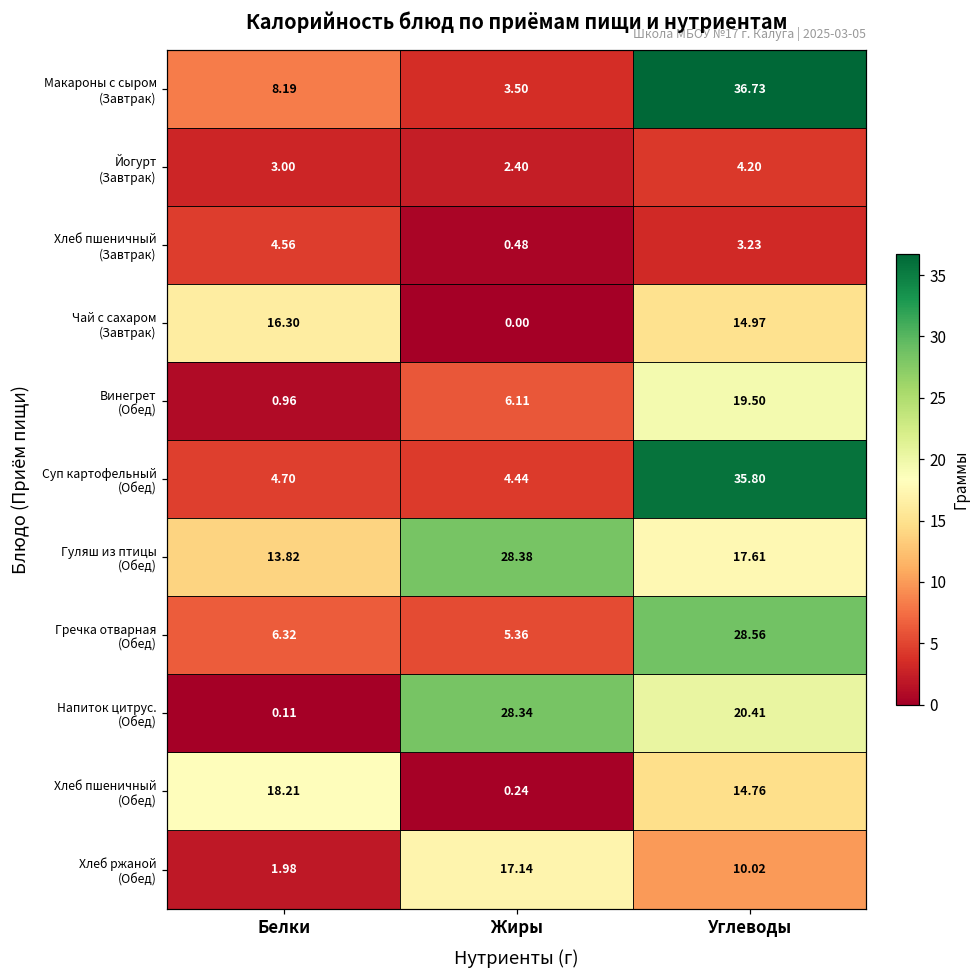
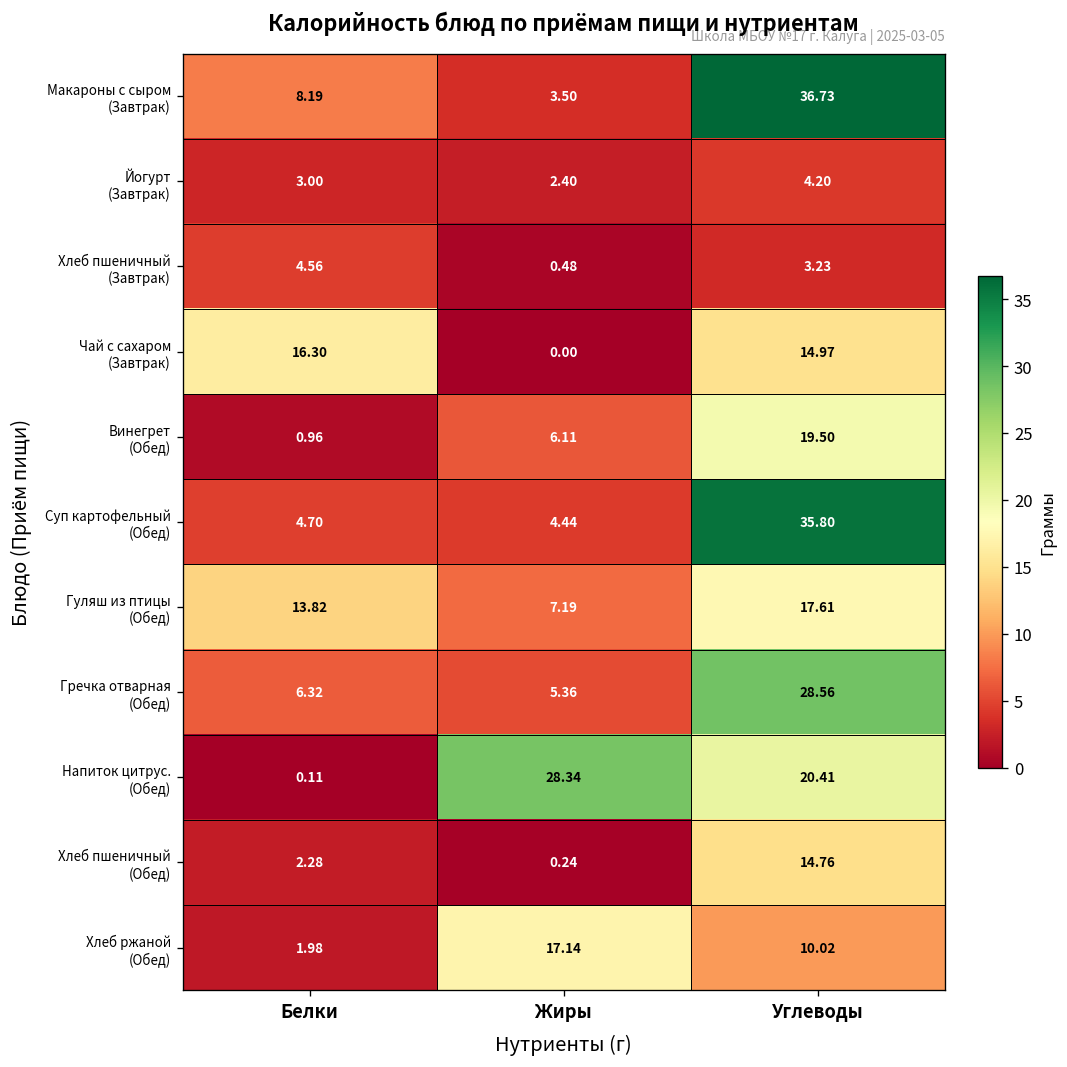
Гуляш из птицы (Обед), Жиры: 28.38 -> 7.19
Хлеб пшеничный (Обед), Белки: 18.21 -> 2.28
